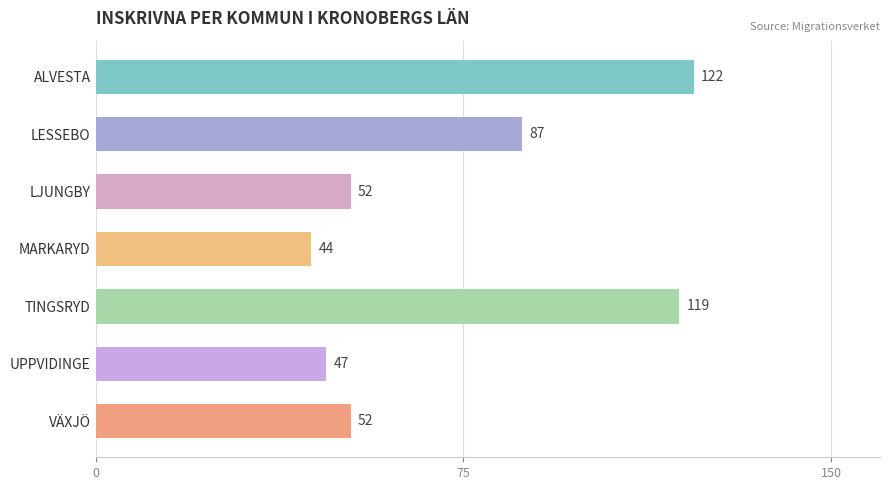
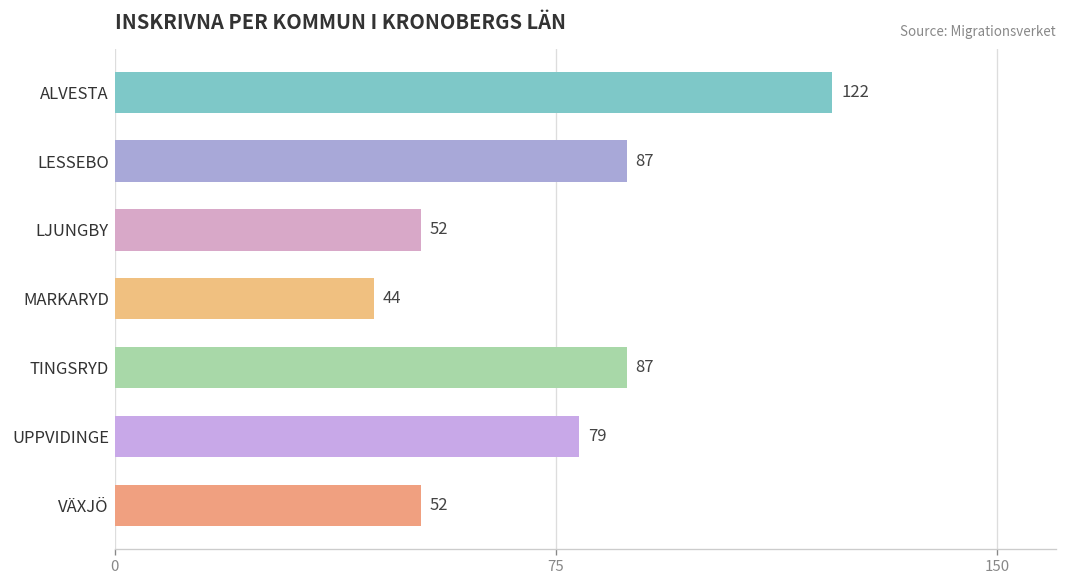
TINGSRYD: 119 -> 87
UPPVIDINGE: 47 -> 79
